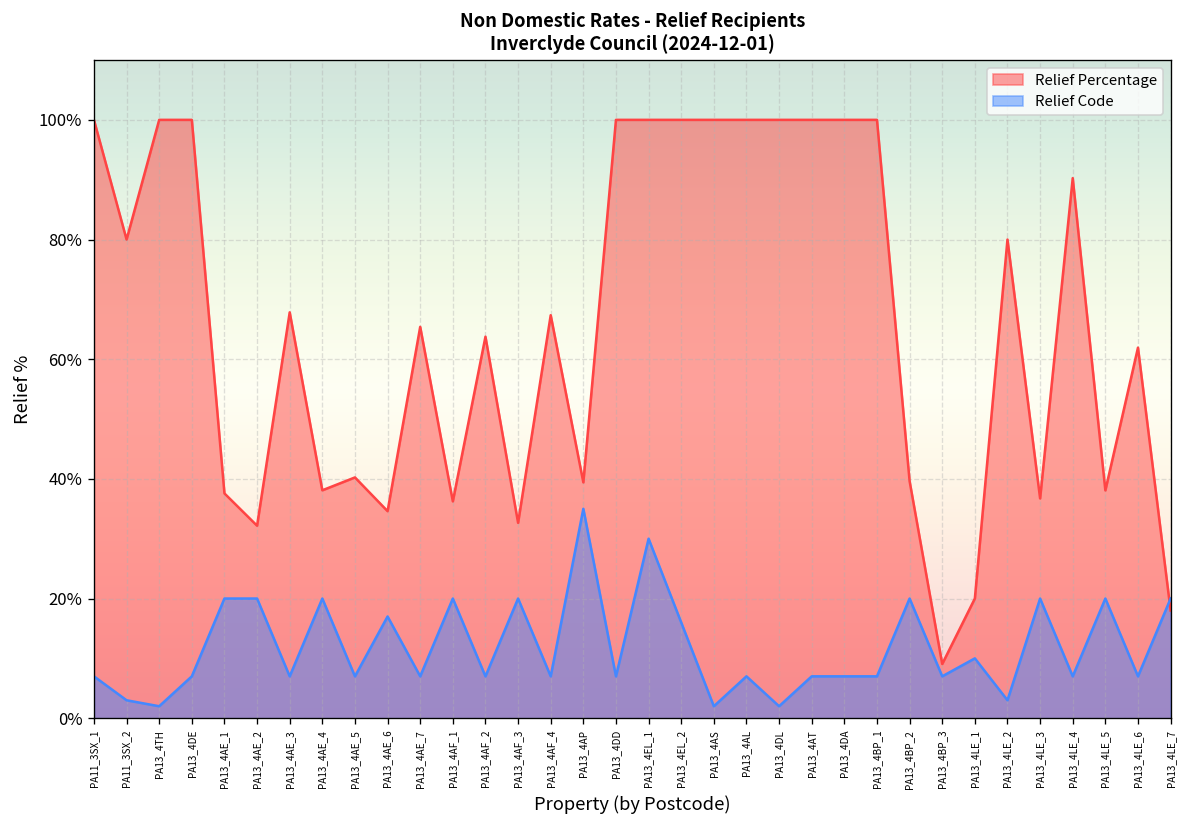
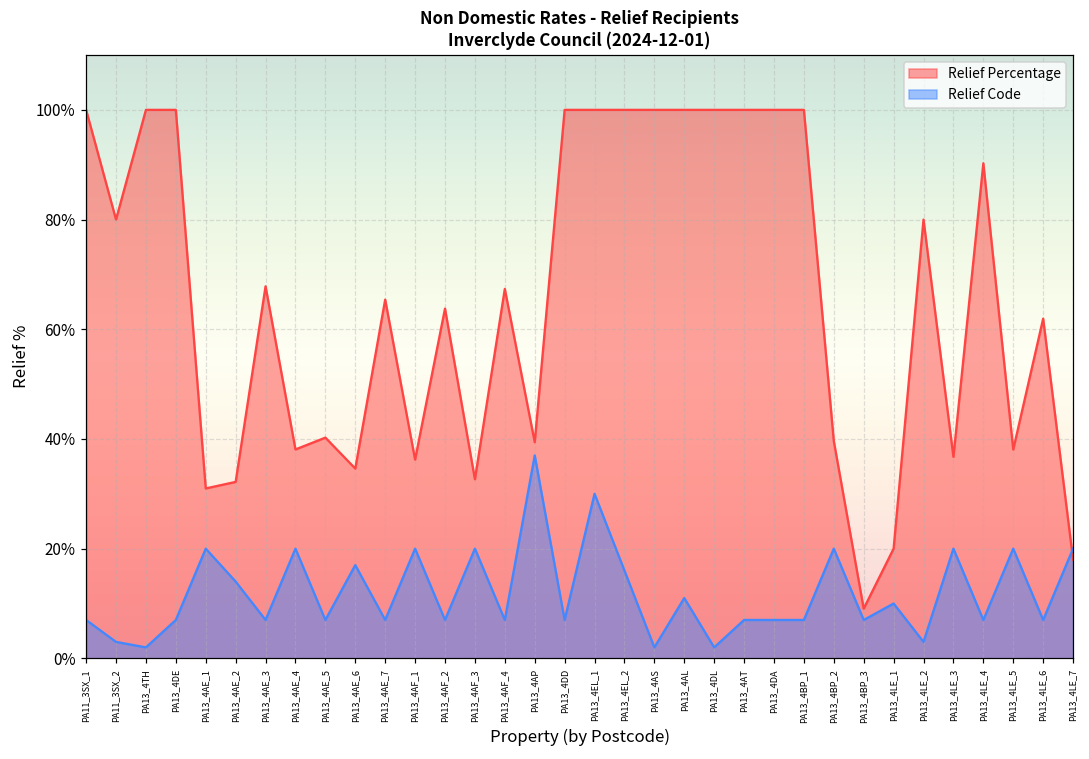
Relief Percentage, PA13_4AE_1: 38% -> 31%
Relief Code, PA13_4AE_2: 20% -> 14%
Relief Code, PA13_4AP: 35% -> 37%
Relief Code, PA13_4AL: 7% -> 11%
